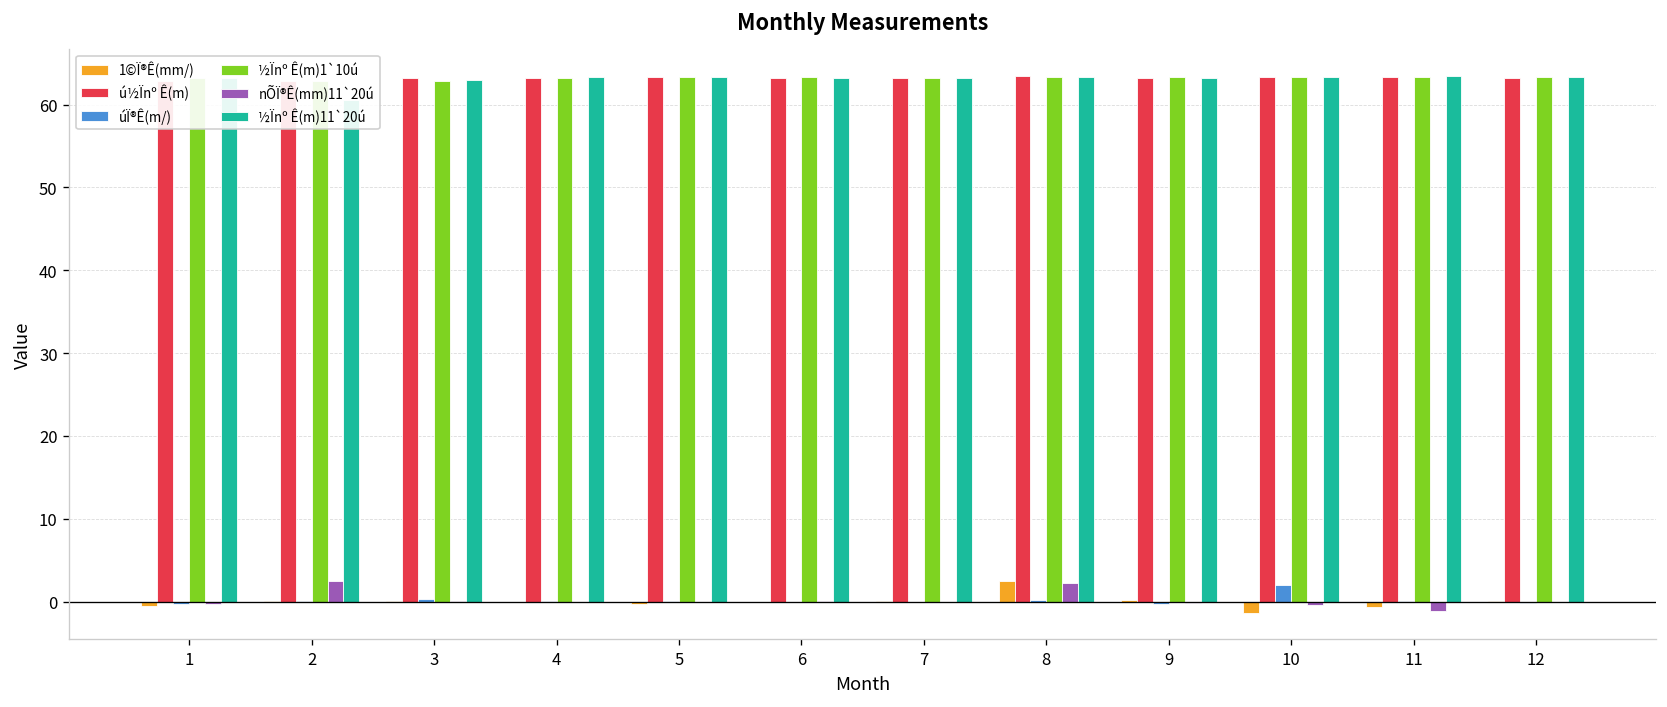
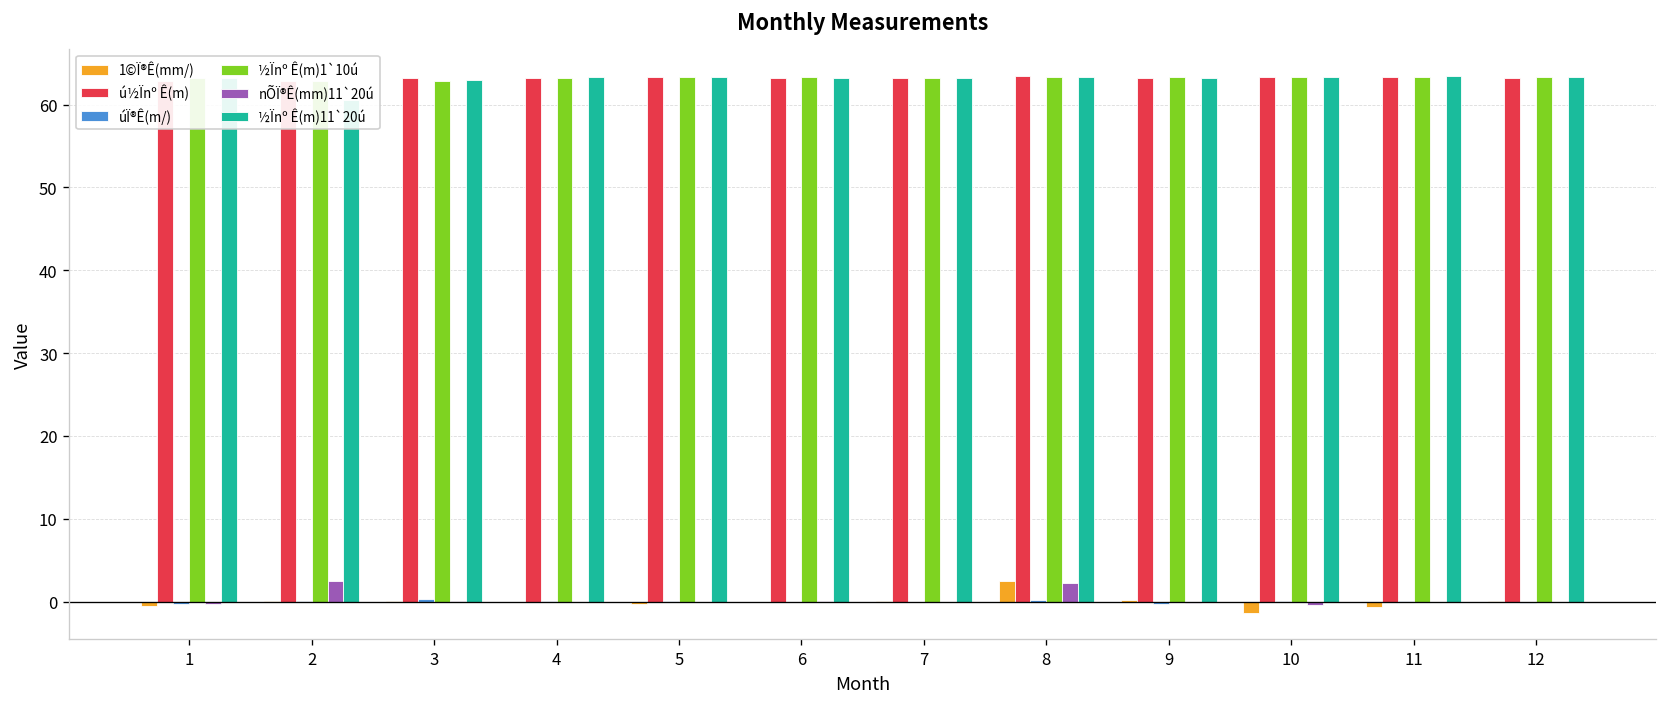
úÏ®Ê(m/), 10: 2 -> 0
nÕÏ®Ê(mm)11`20ú, 11: -1 -> 0
